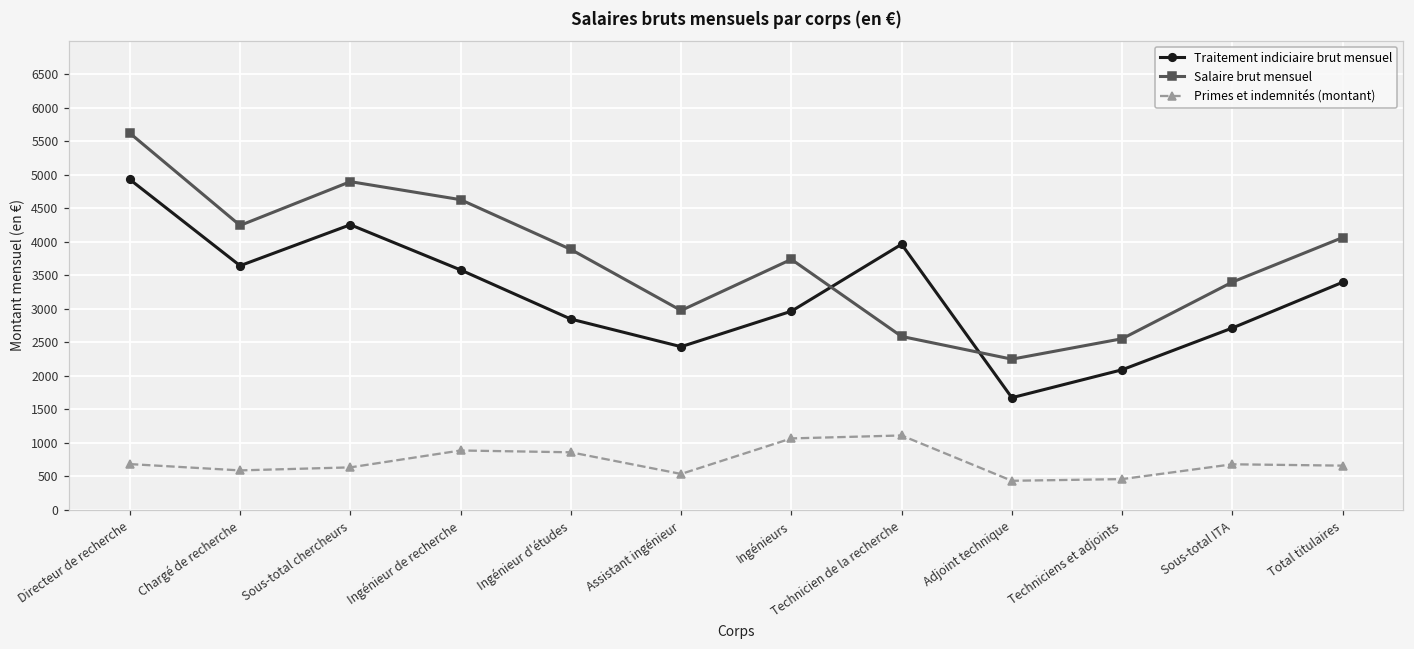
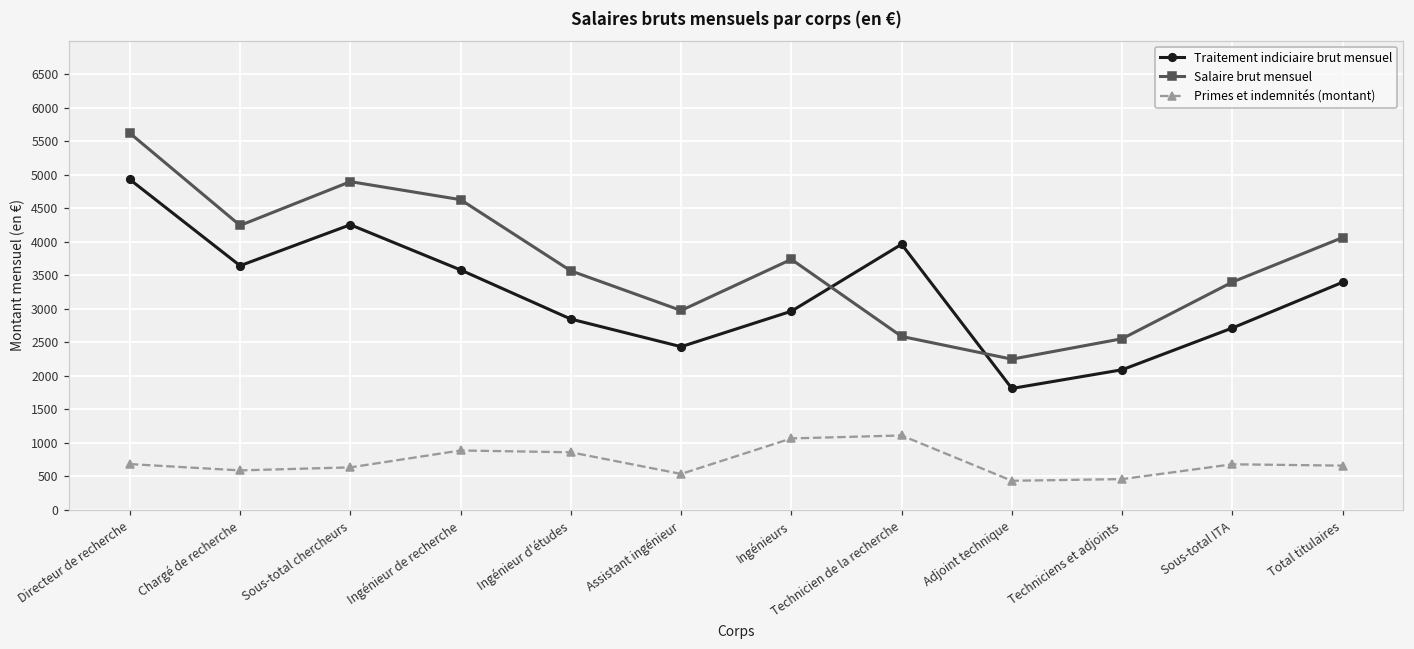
Salaire brut mensuel, Ingénieur d'études: 3900 -> 3600
Traitement indiciaire brut mensuel, Adjoint technique: 1700 -> 1800
